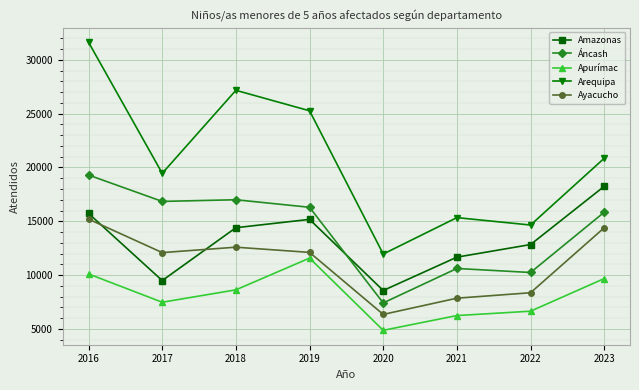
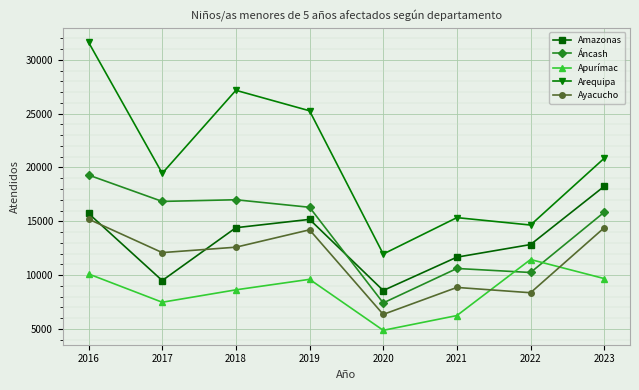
Apurímac, 2019: 11600 -> 9600
Ayacucho, 2019: 12100 -> 14200
Ayacucho, 2021: 7800 -> 8800
Apurímac, 2022: 6600 -> 11400
